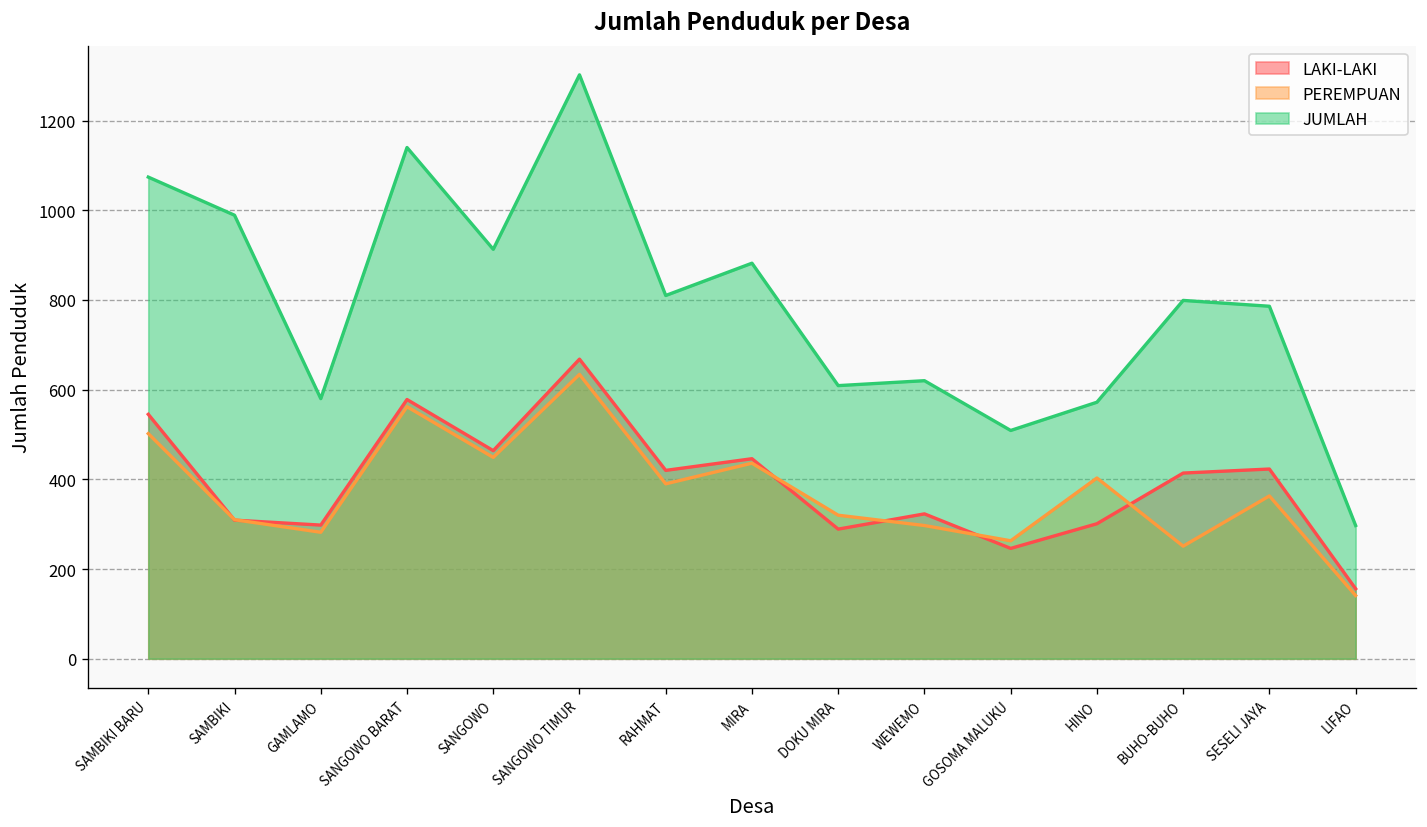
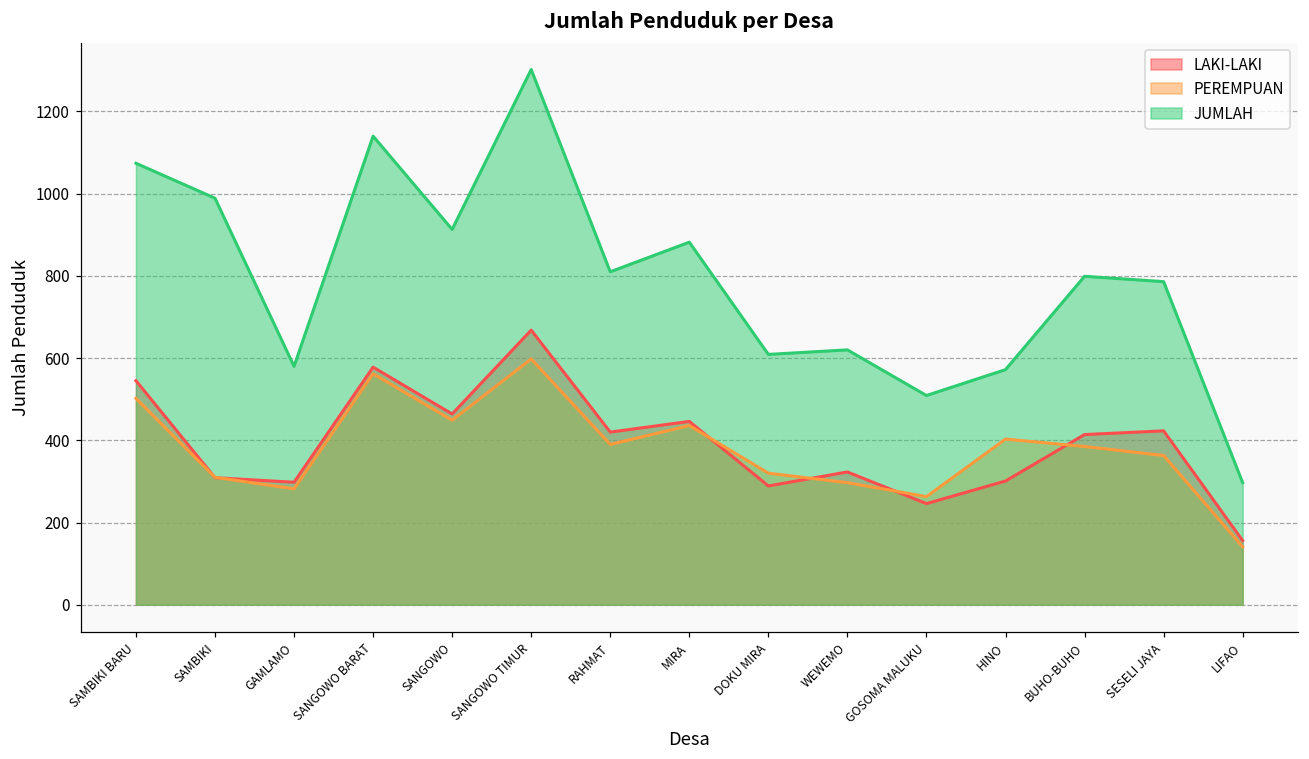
PEREMPUAN, SANGOWO TIMUR: 630 -> 600
PEREMPUAN, BUHO-BUHO: 250 -> 390
